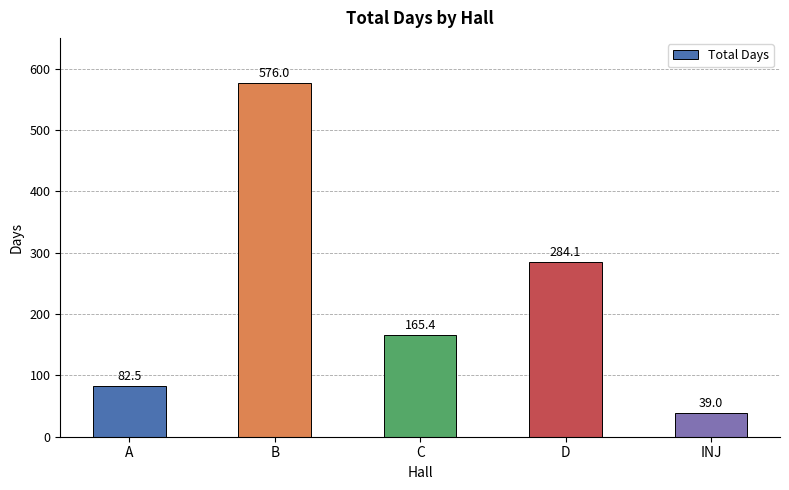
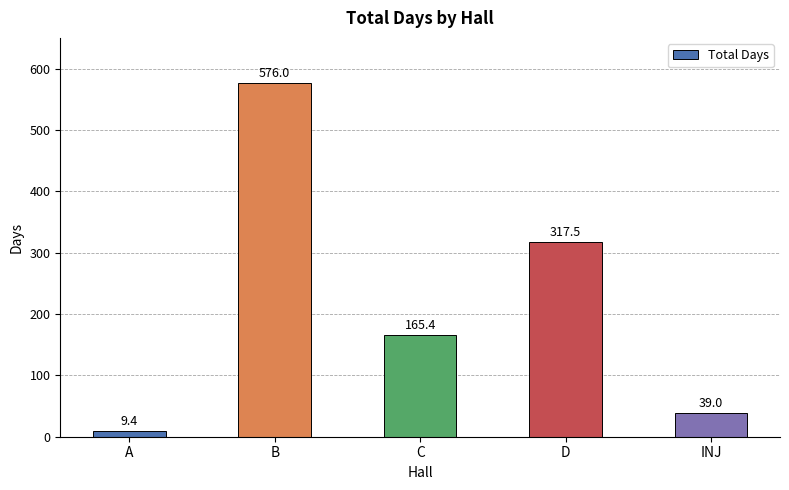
A: 82.5 -> 9.4
D: 284.1 -> 317.5
